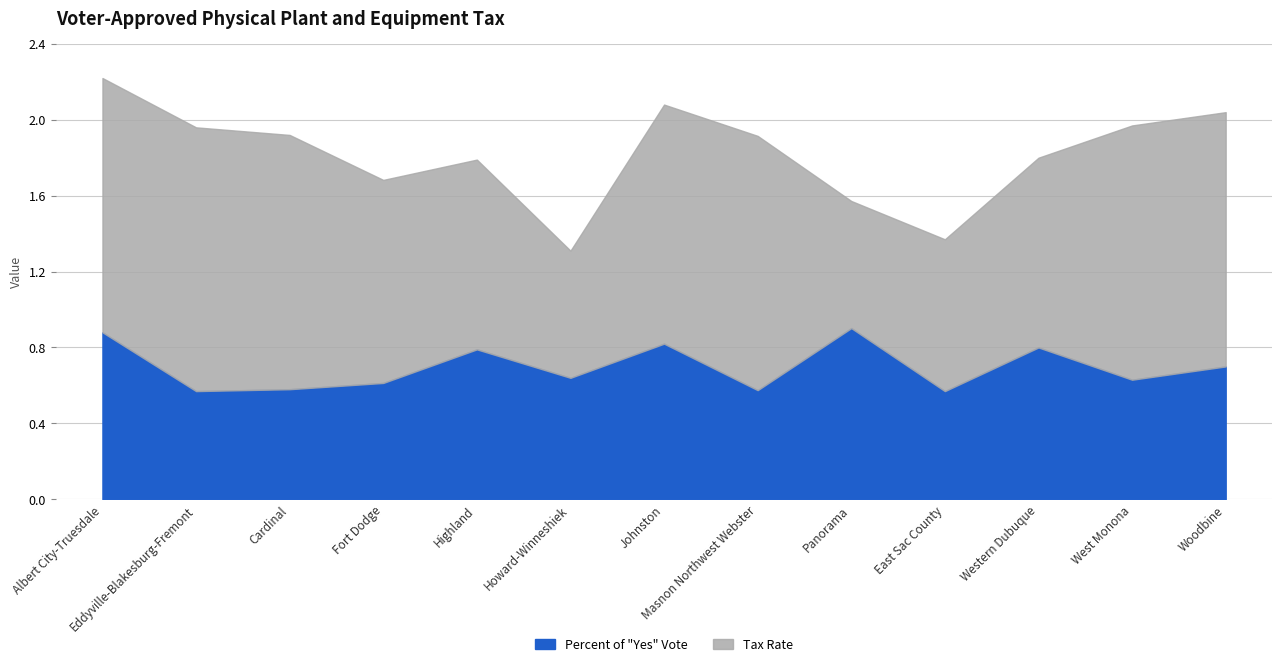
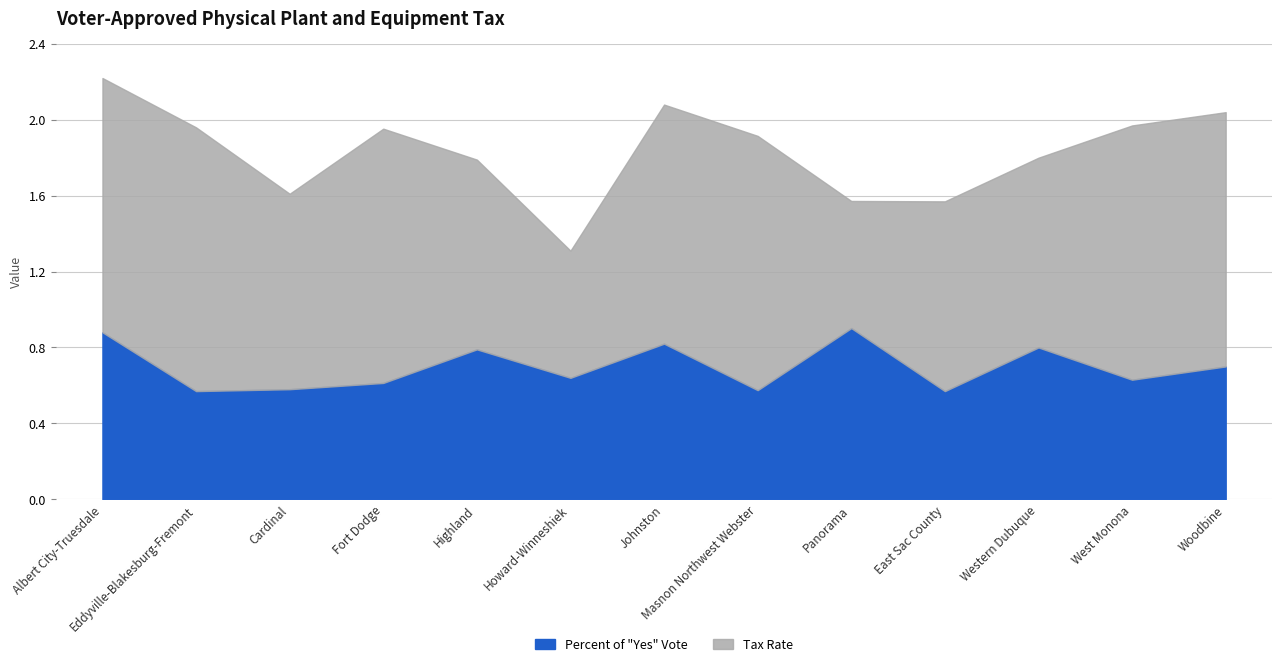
Tax Rate, Cardinal: 1.34 -> 1.03
Tax Rate, Fort Dodge: 1.07 -> 1.34
Tax Rate, East Sac County: 0.8 -> 1.0
